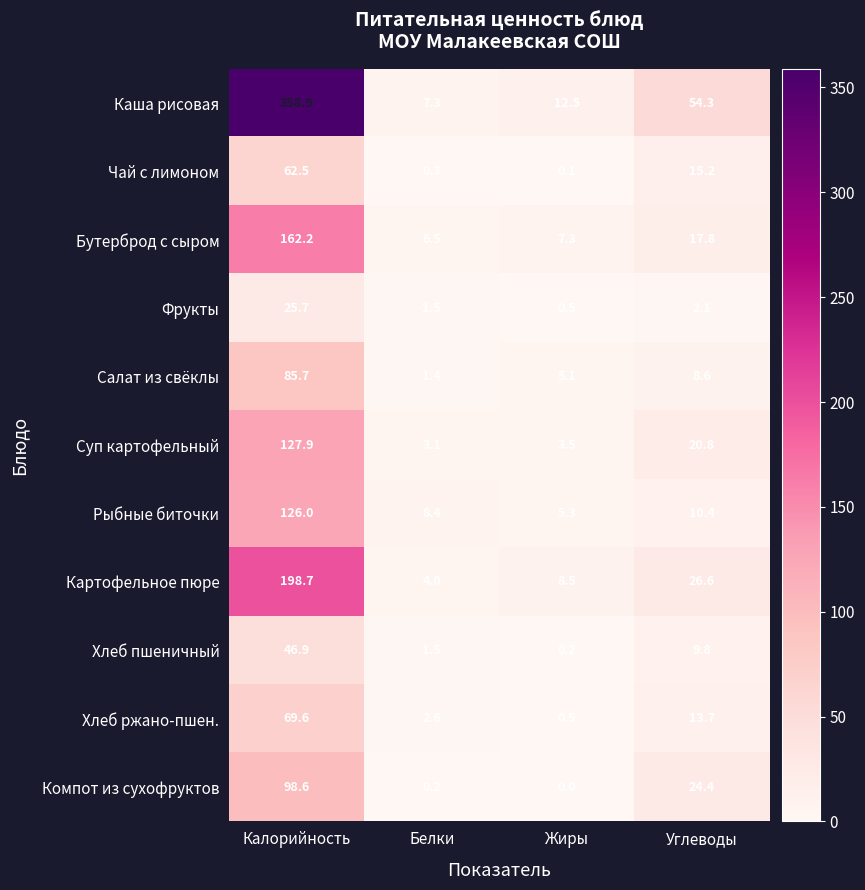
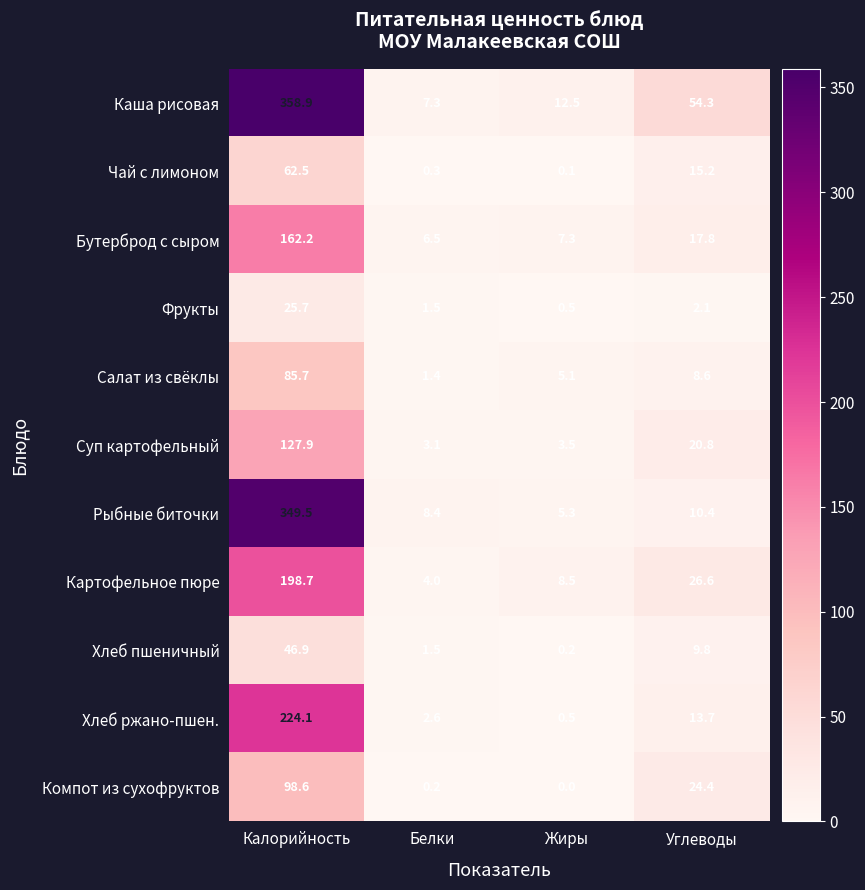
Рыбные биточки, Калорийность: 126.0 -> 349.5
Хлеб ржано-пшен., Калорийность: 69.6 -> 224.1
